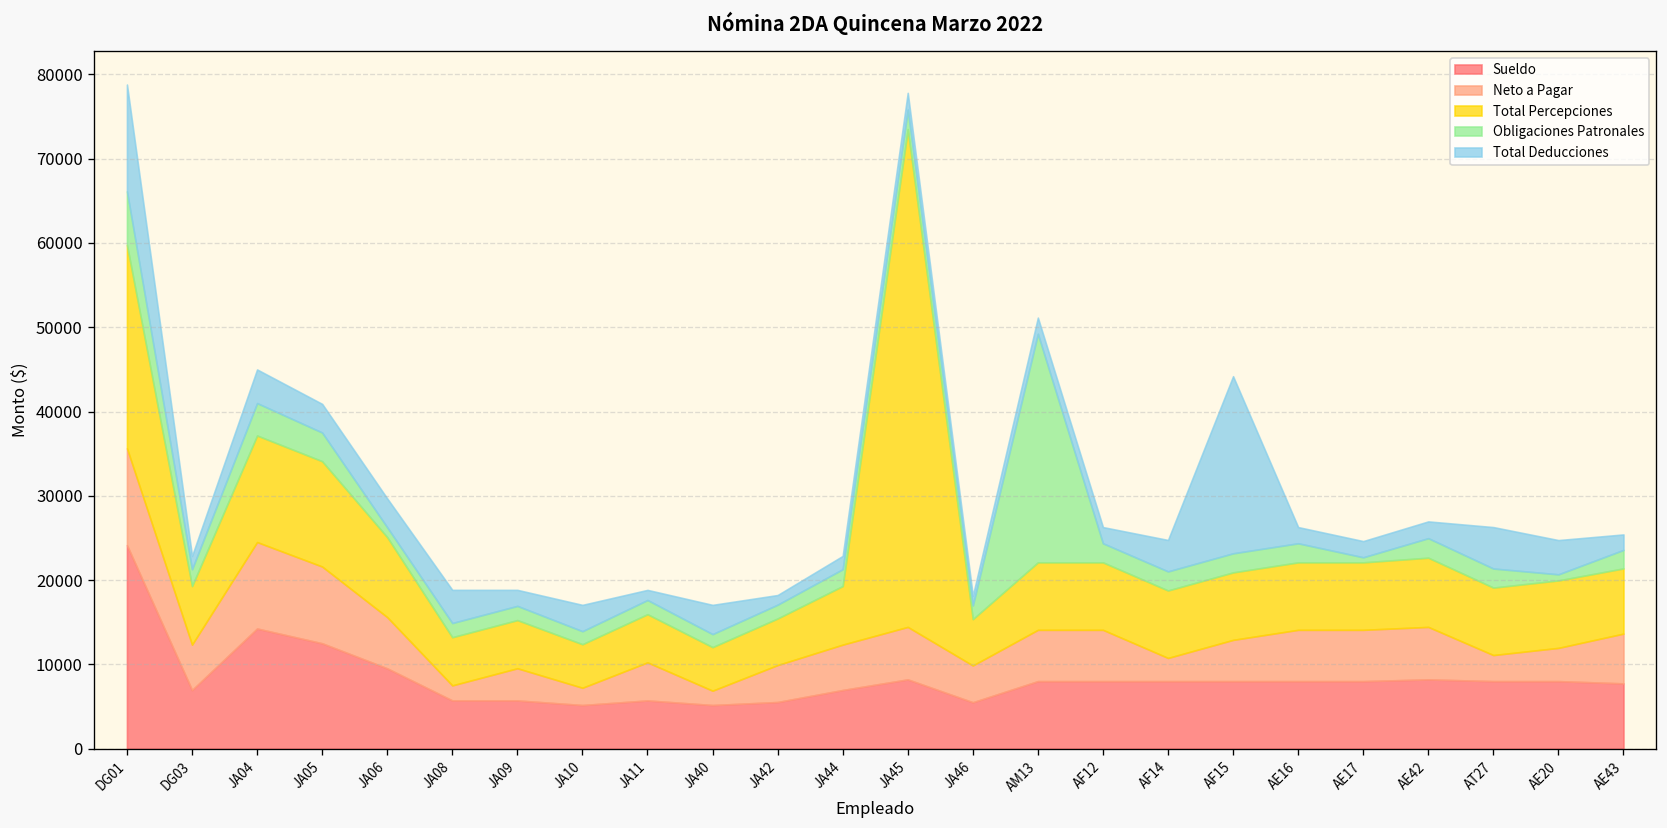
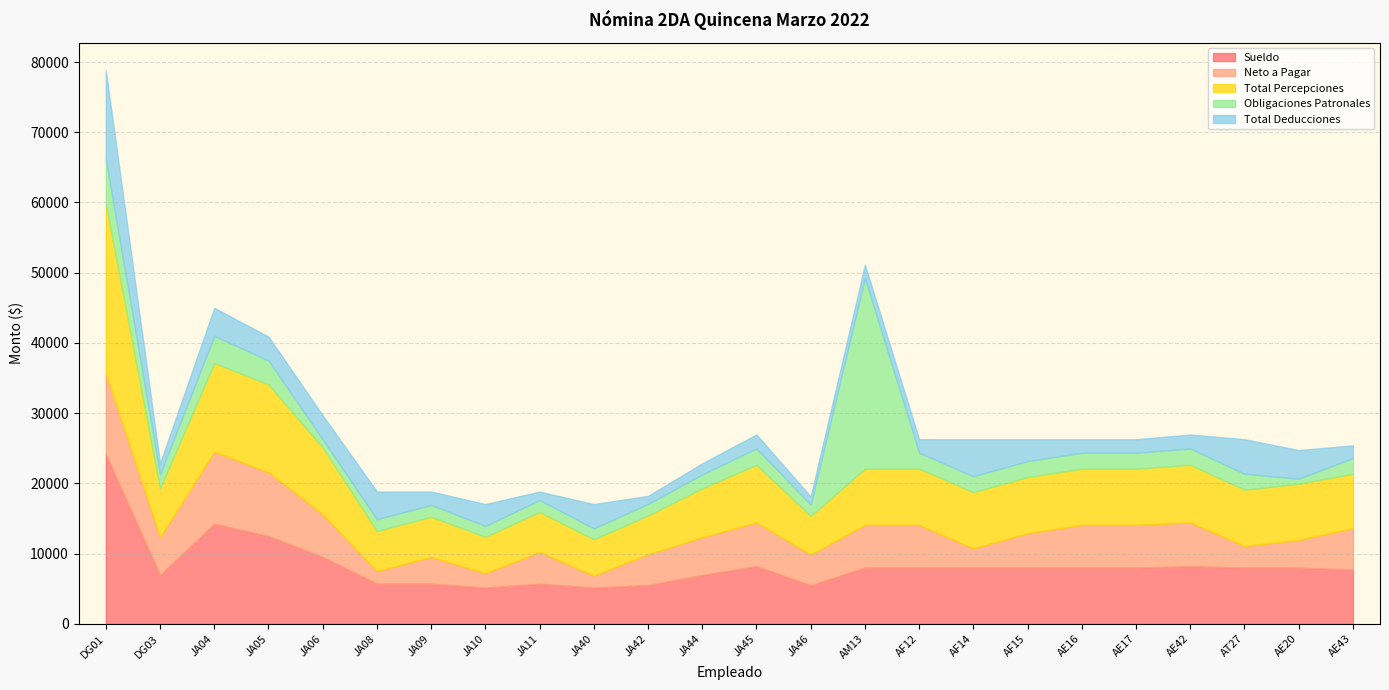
Total Percepciones, JA45: 59000 -> 8000
Total Deducciones, AF14: 4000 -> 5000
Total Deducciones, AF15: 21000 -> 3000
Obligaciones Patronales, AE17: 1000 -> 2000
